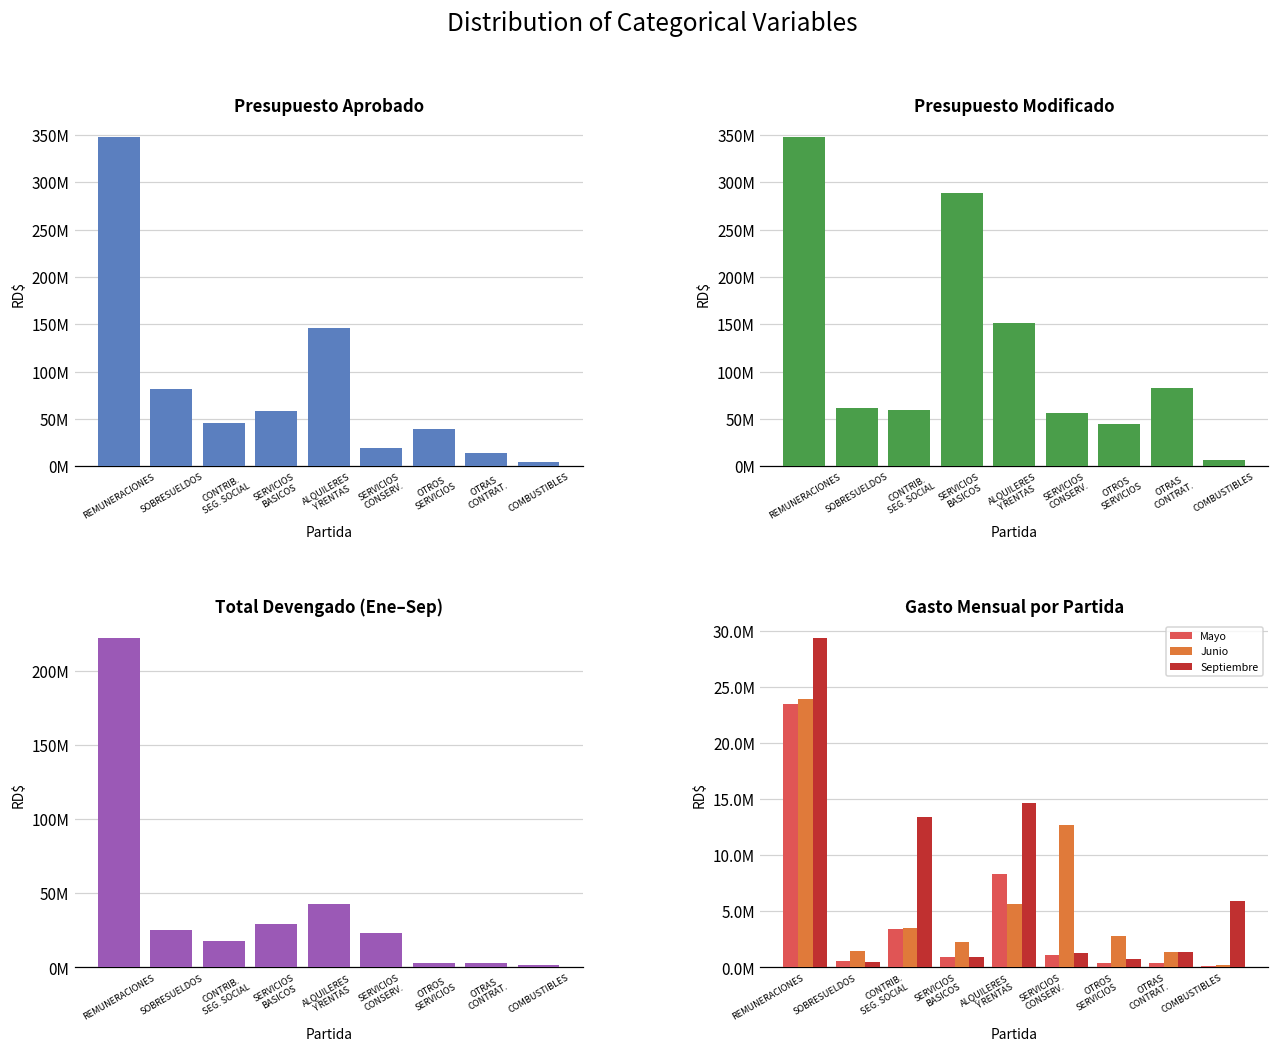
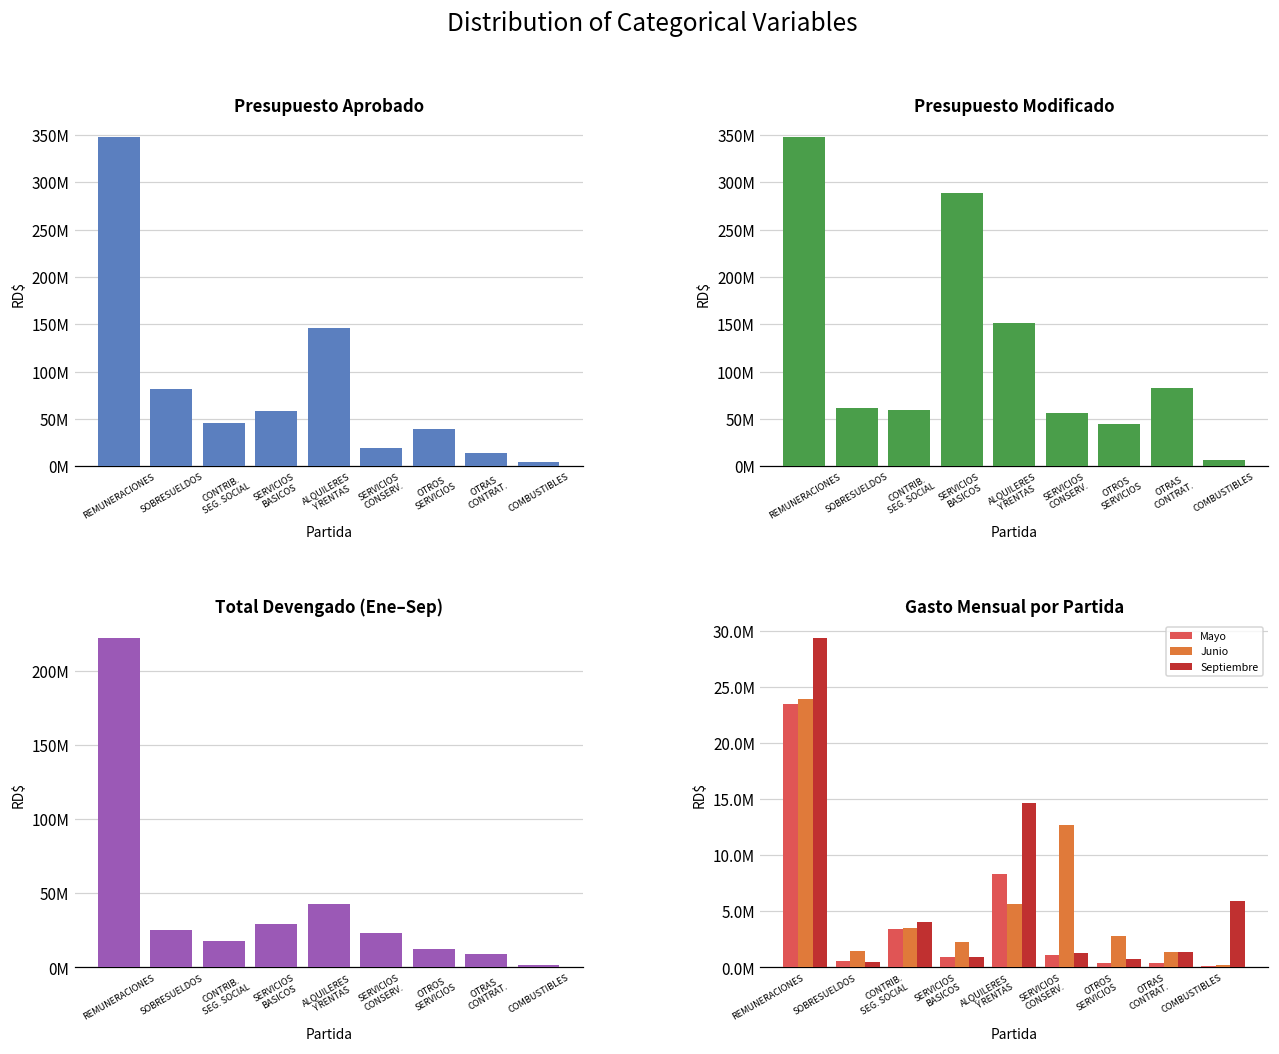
Total Devengado (Ene–Sep), OTROS SERVICIOS: 3000000 -> 12000000
Total Devengado (Ene–Sep), OTRAS CONTRAT.: 3000000 -> 9000000
Gasto Mensual por Partida, Septiembre, CONTRIB. SEG. SOCIAL: 13400000 -> 4100000
